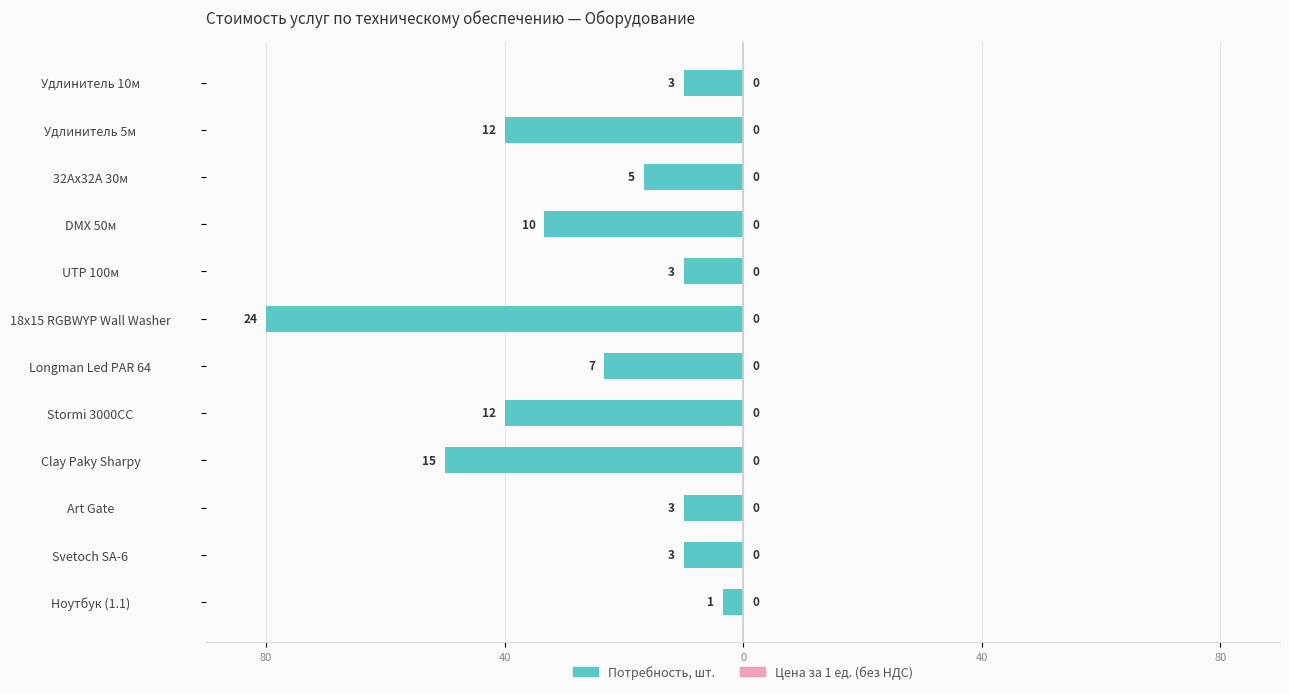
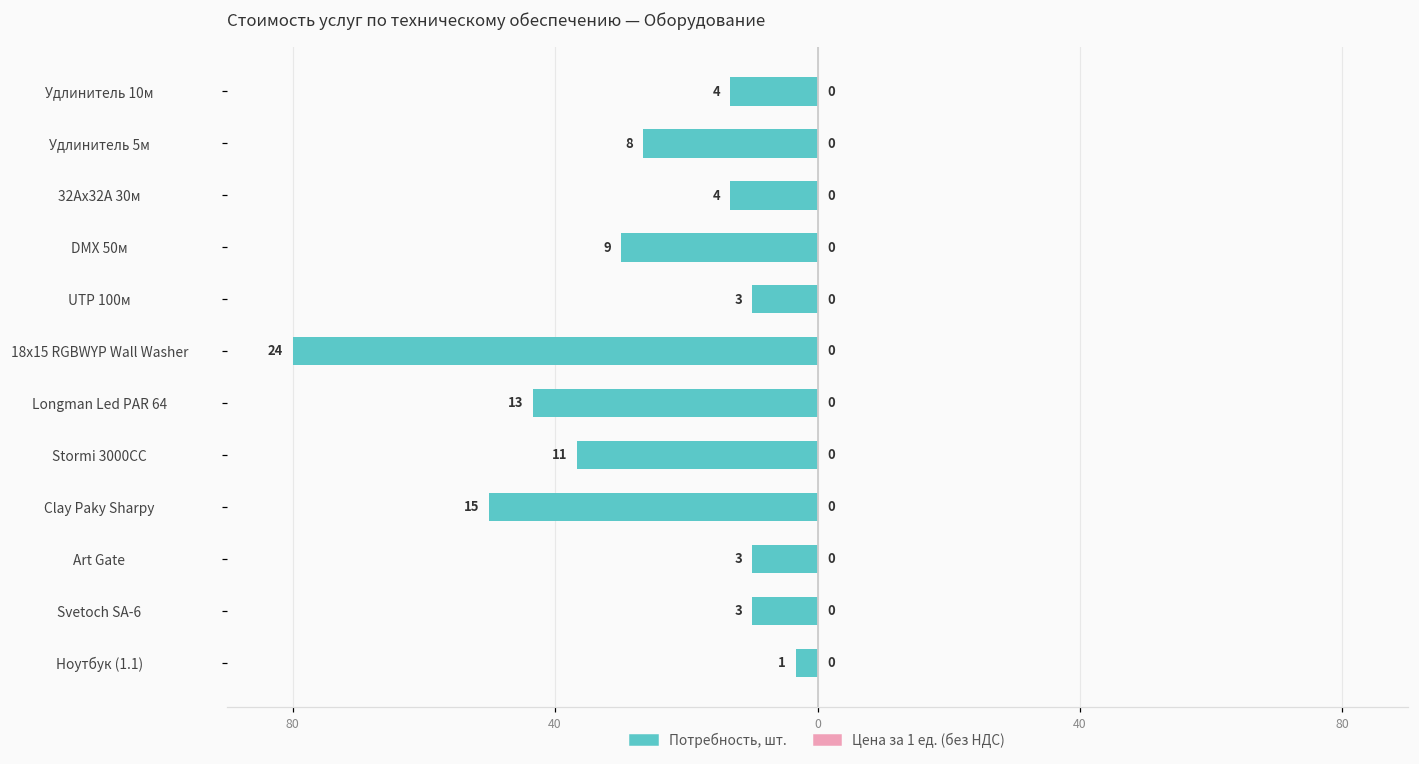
Потребность, шт., Удлинитель 10м: 3 -> 4
Потребность, шт., Удлинитель 5м: 12 -> 8
Потребность, шт., 32Ах32А 30м: 5 -> 4
Потребность, шт., DMX 50м: 10 -> 9
Потребность, шт., Longman Led PAR 64: 7 -> 13
Потребность, шт., Stormi 3000CC: 12 -> 11
